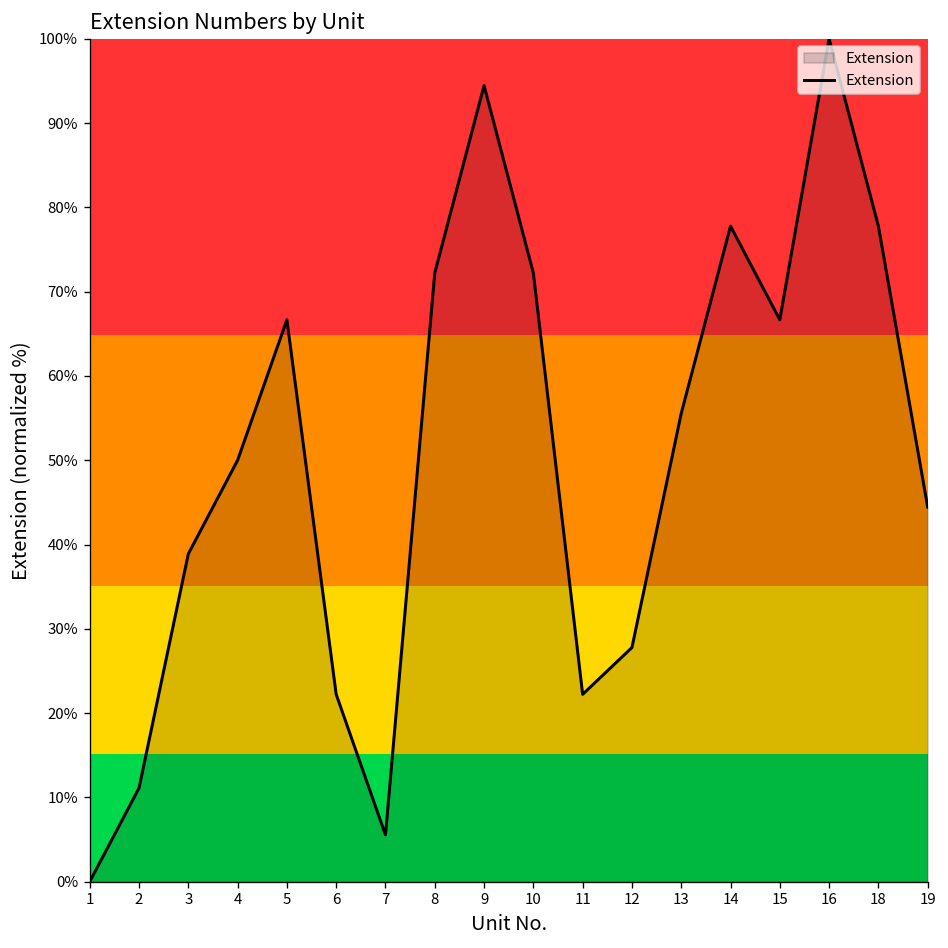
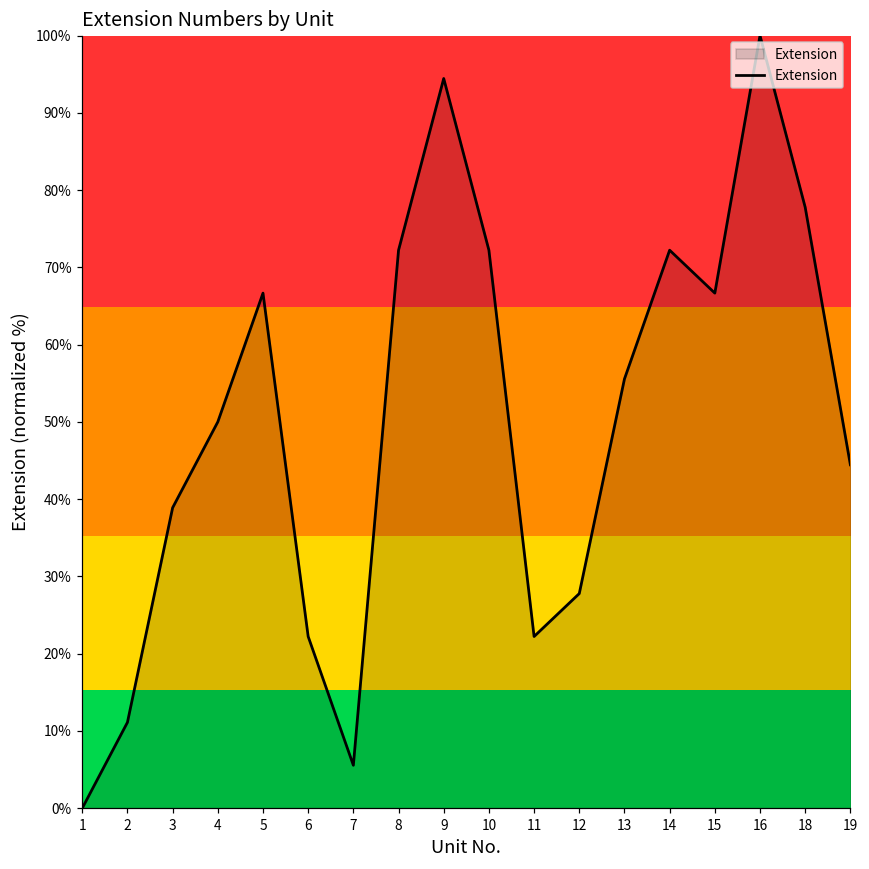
14: 78% -> 72%
